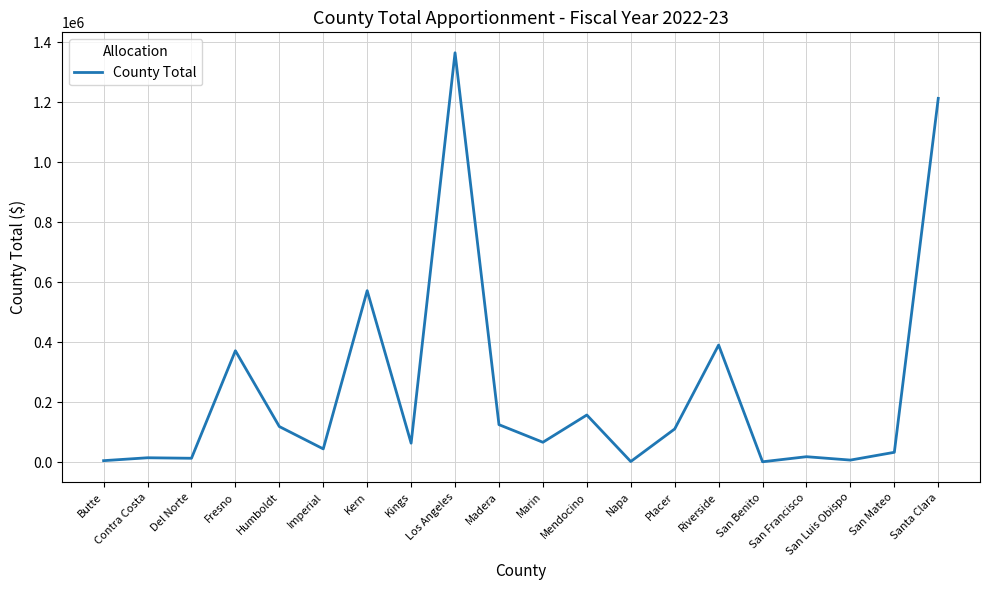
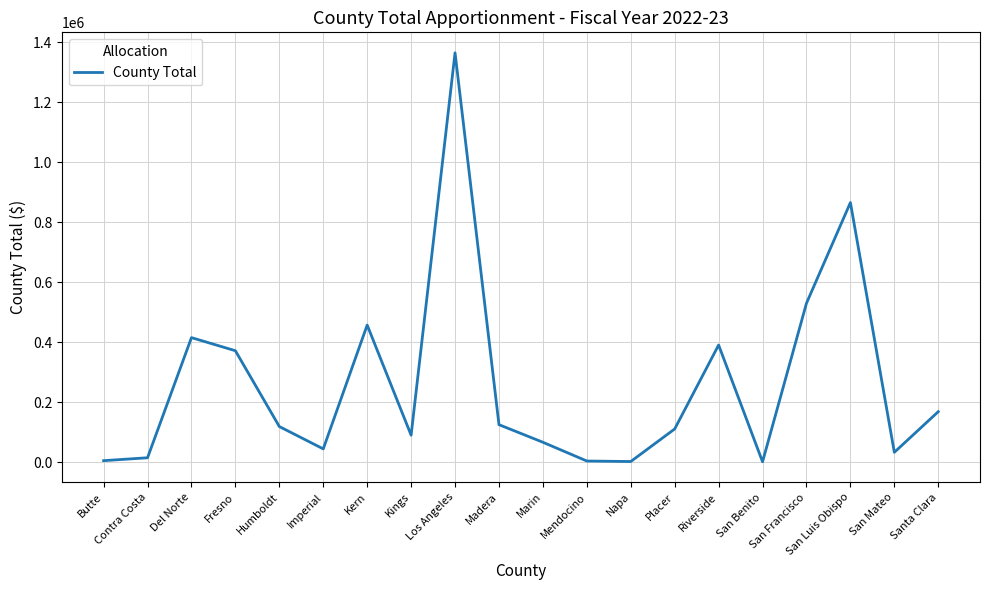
Del Norte: 10000 -> 410000
Kern: 570000 -> 460000
Kings: 60000 -> 90000
Mendocino: 160000 -> 0
San Francisco: 20000 -> 530000
San Luis Obispo: 10000 -> 870000
Santa Clara: 1210000 -> 170000
